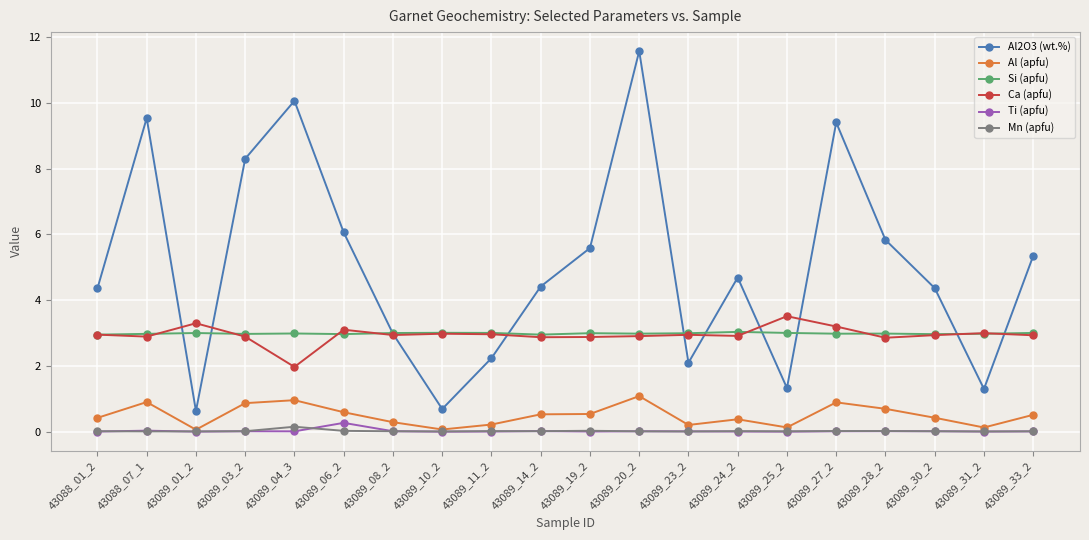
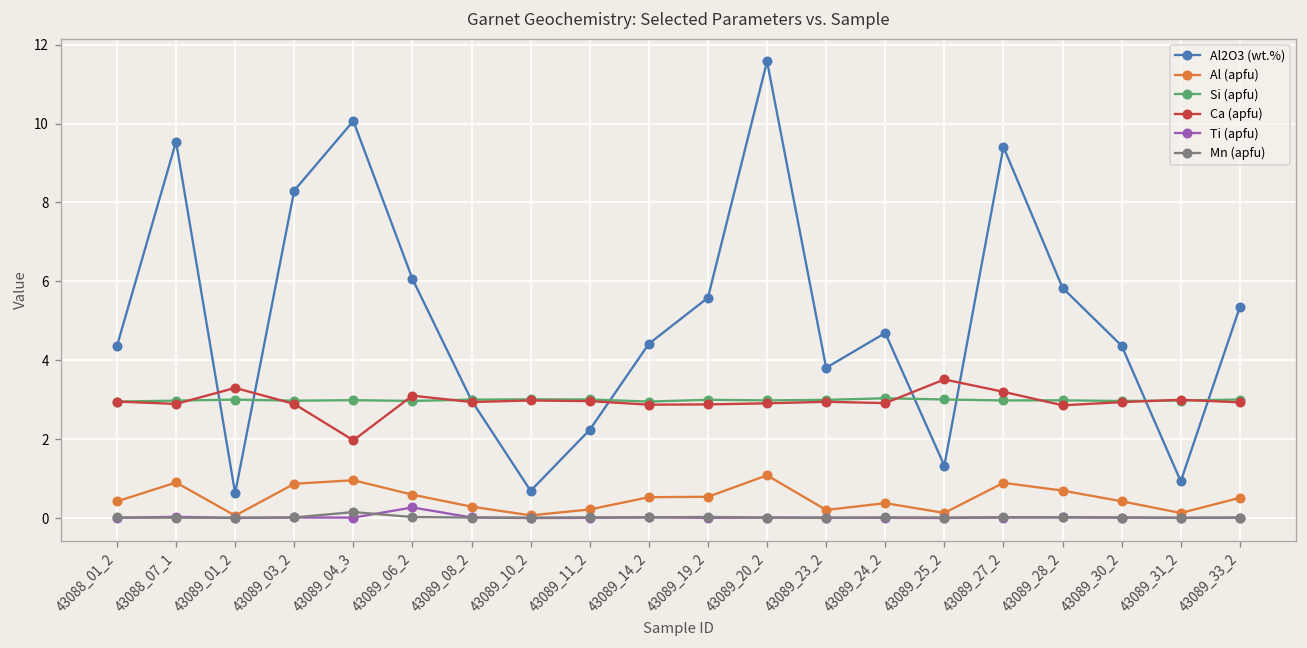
Al2O3 (wt.%), 43089_23_2: 2.1 -> 3.8
Al2O3 (wt.%), 43089_31_2: 1.3 -> 0.9
